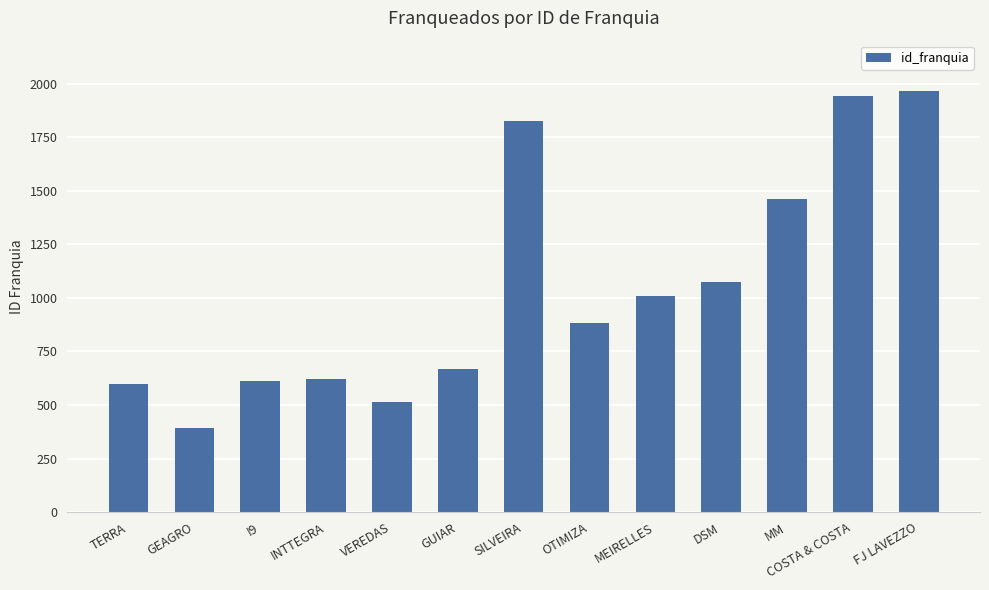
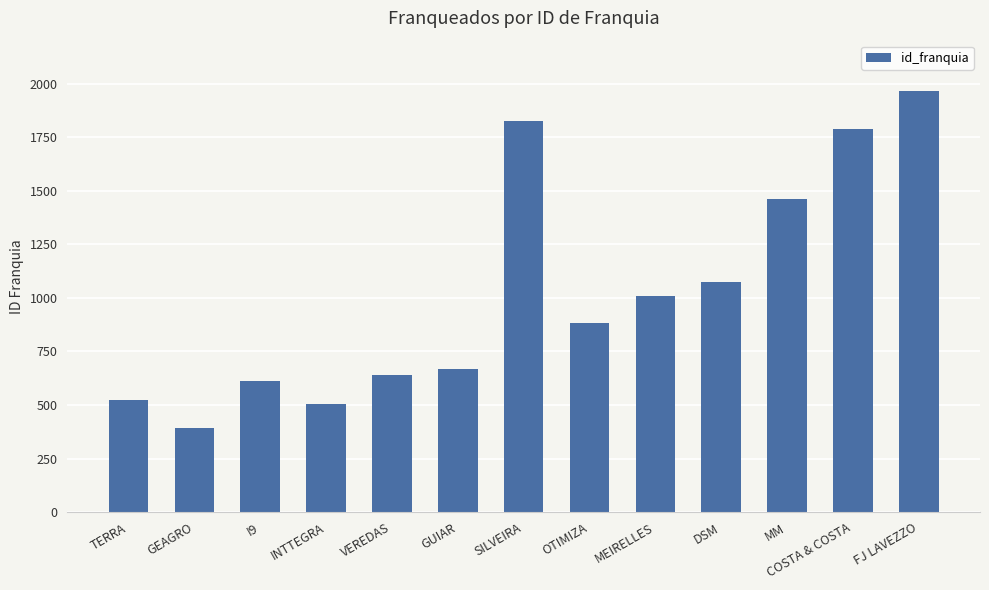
TERRA: 600 -> 530
INTTEGRA: 620 -> 510
VEREDAS: 510 -> 640
COSTA & COSTA: 1940 -> 1790
